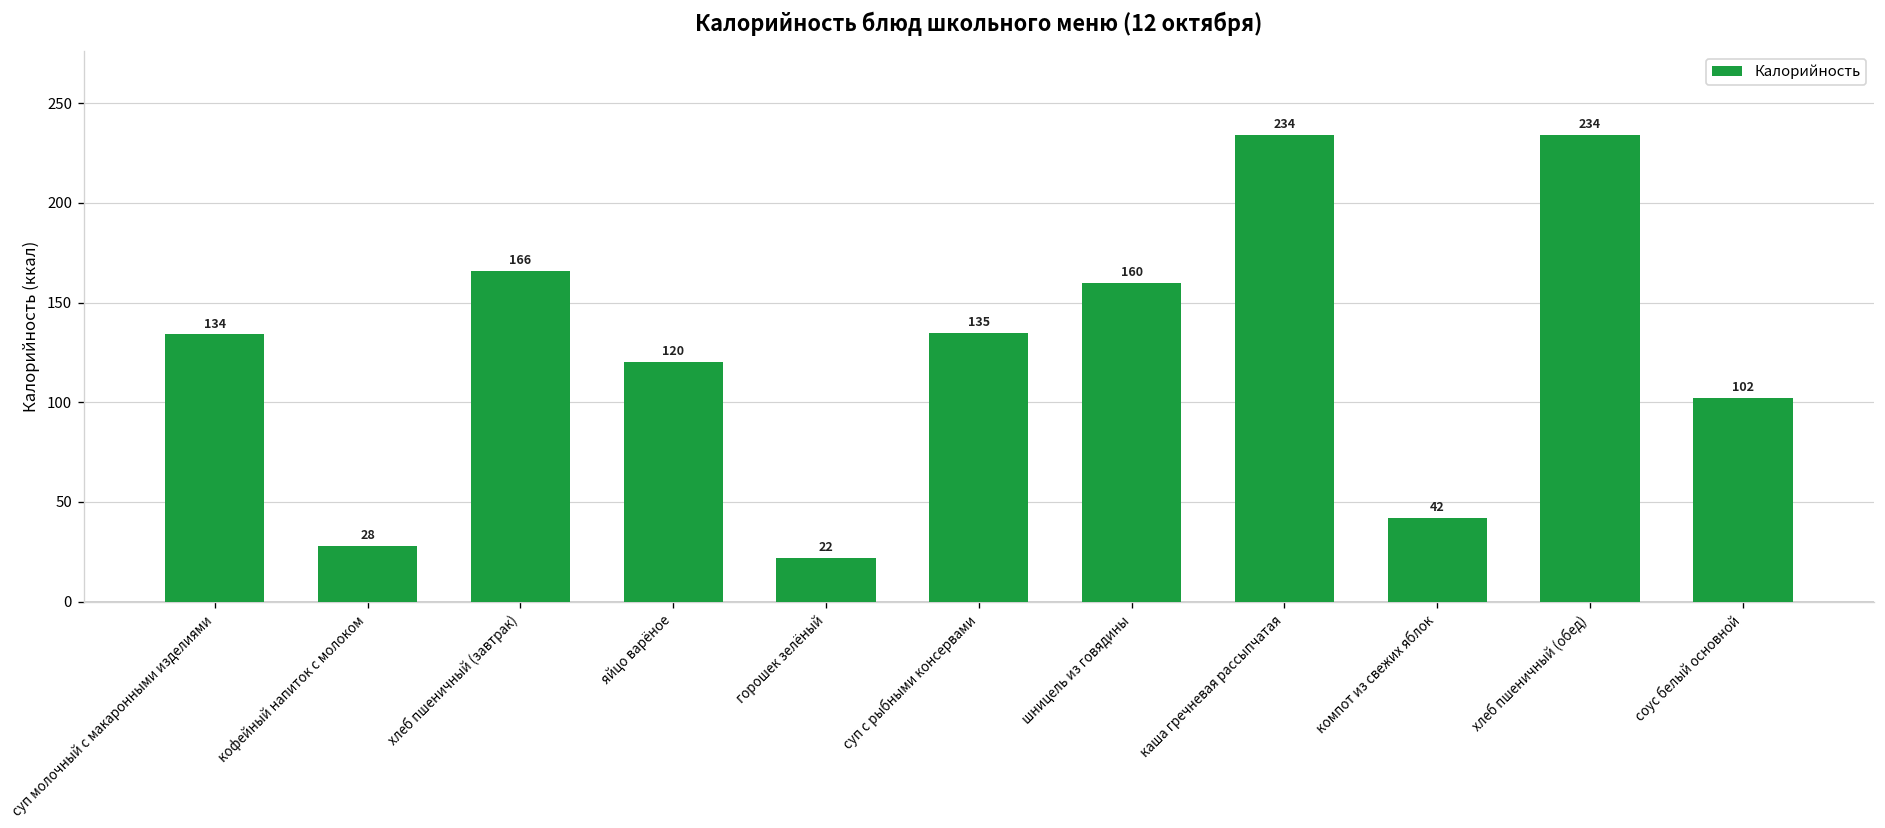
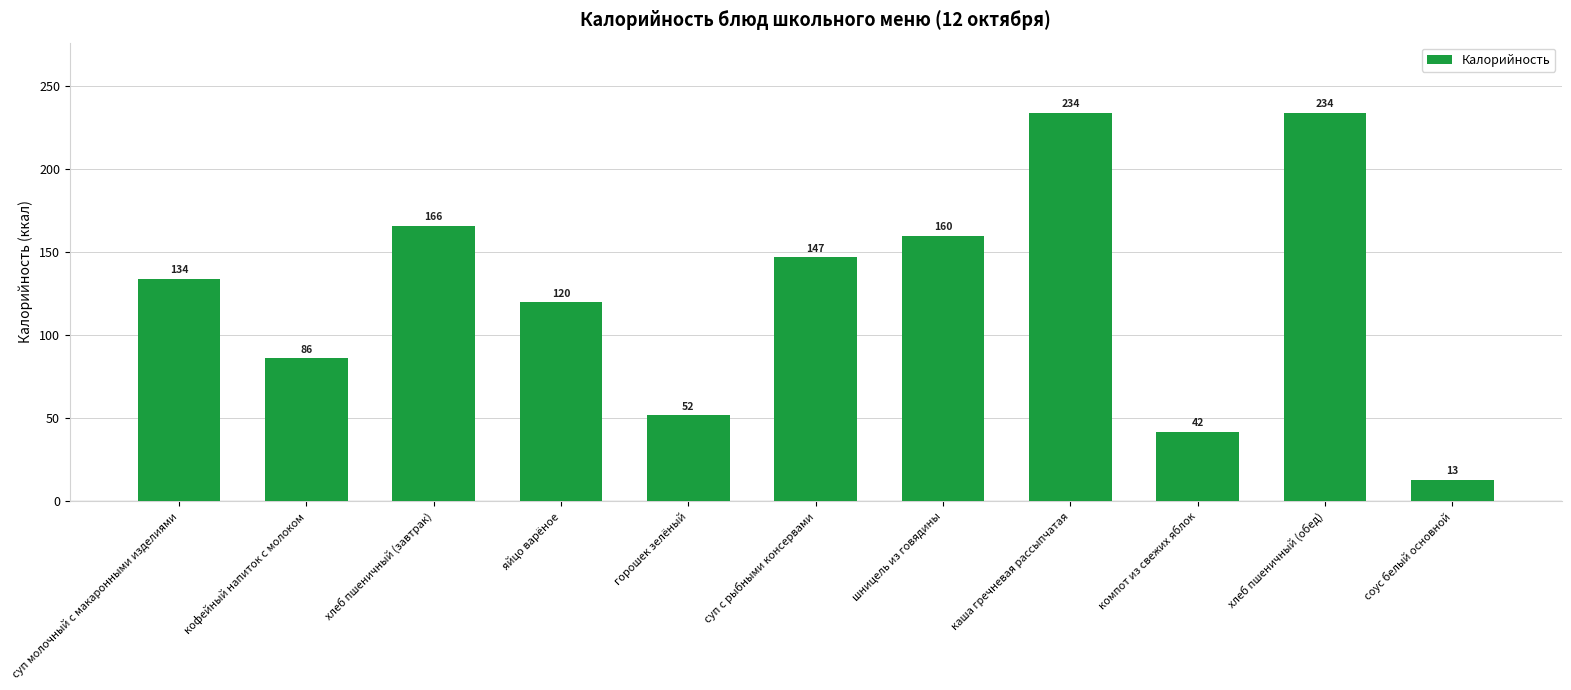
кофейный напиток с молоком: 28 -> 86
горошек зелёный: 22 -> 52
суп с рыбными консервами: 135 -> 147
соус белый основной: 102 -> 13
